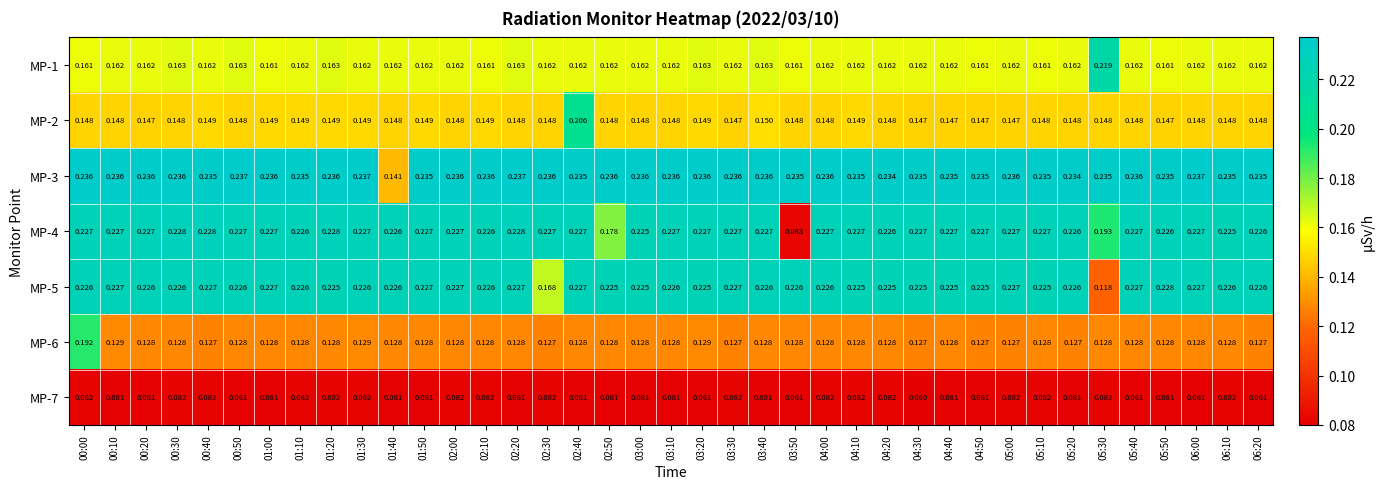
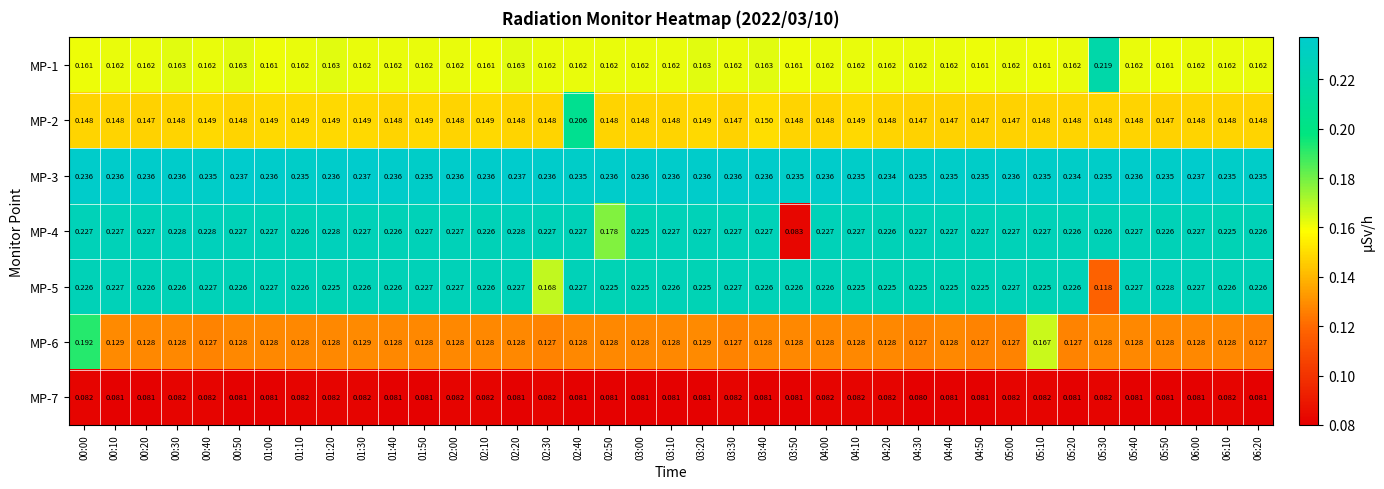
MP-3, 01:40: 0.141 -> 0.236
MP-4, 05:30: 0.193 -> 0.226
MP-6, 05:10: 0.128 -> 0.167
